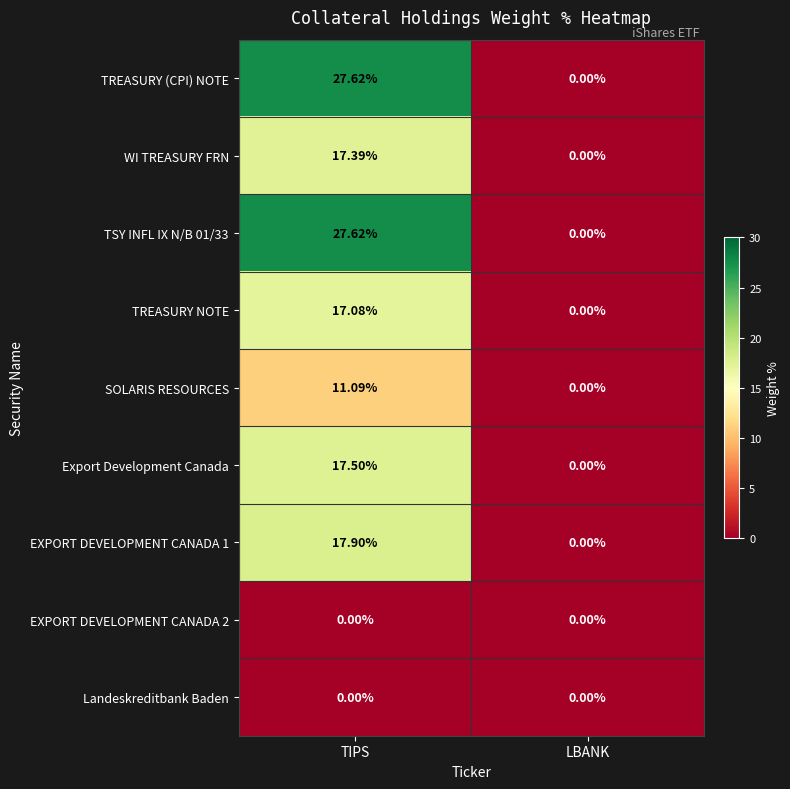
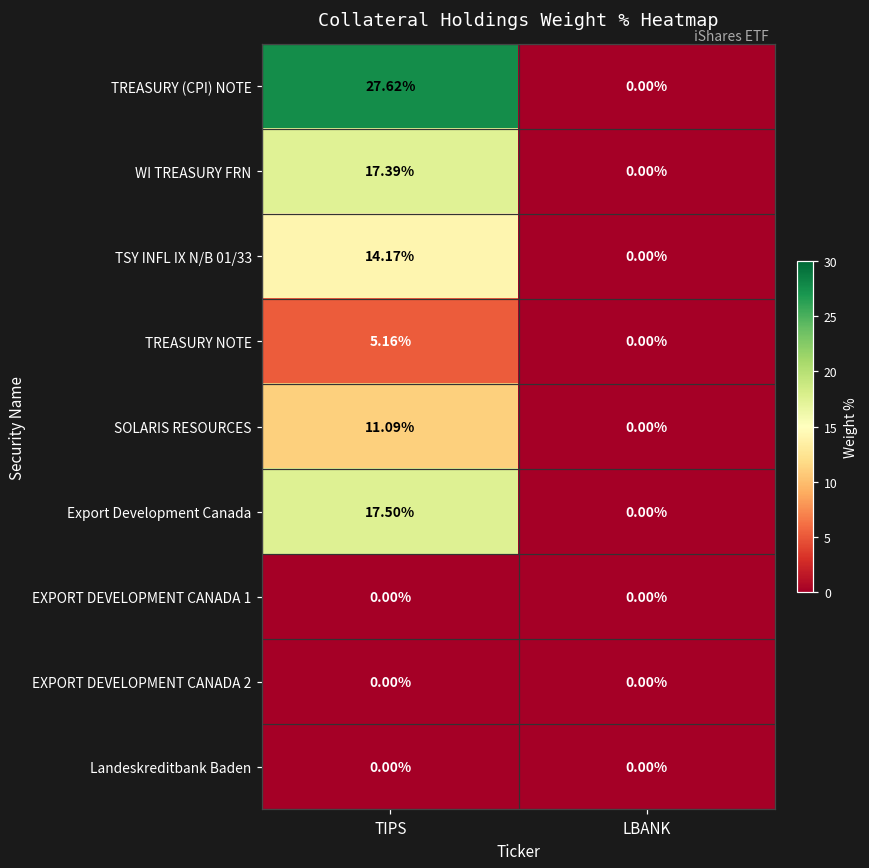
TSY INFL IX N/B 01/33, TIPS: 27.62% -> 14.17%
TREASURY NOTE, TIPS: 17.08% -> 5.16%
EXPORT DEVELOPMENT CANADA 1, TIPS: 17.90% -> 0.00%
